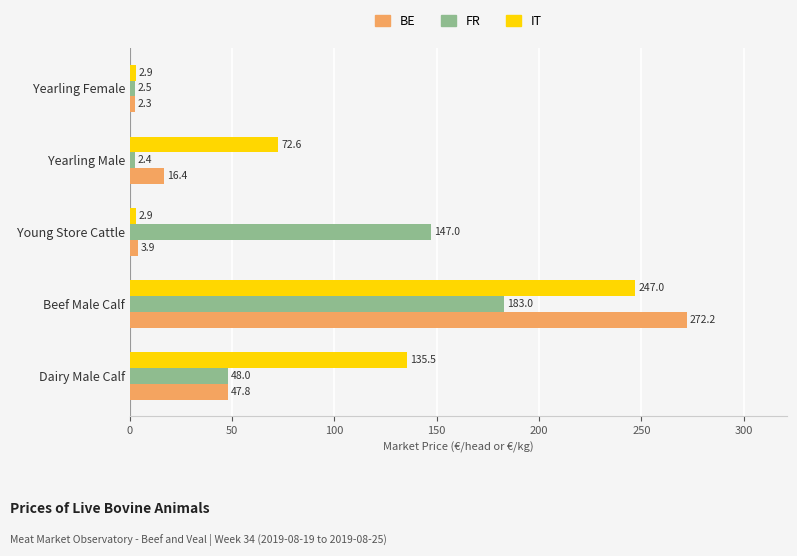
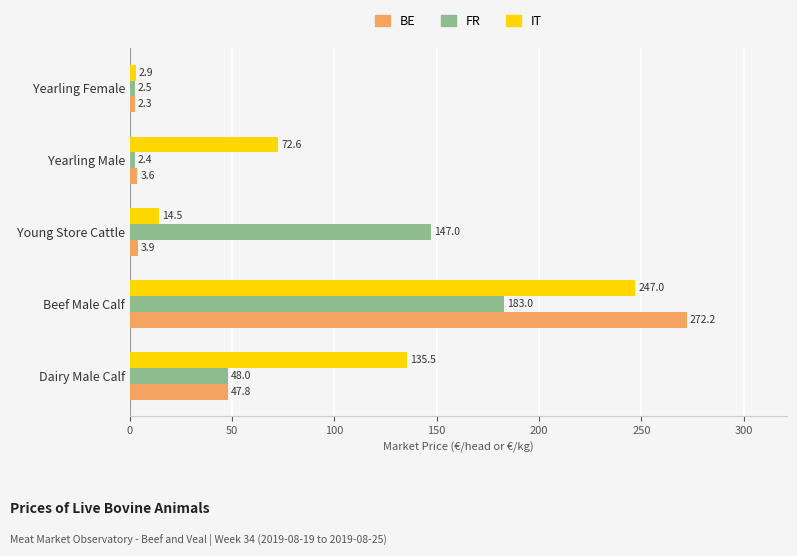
BE, Yearling Male: 16.4 -> 3.6
IT, Young Store Cattle: 2.9 -> 14.5
